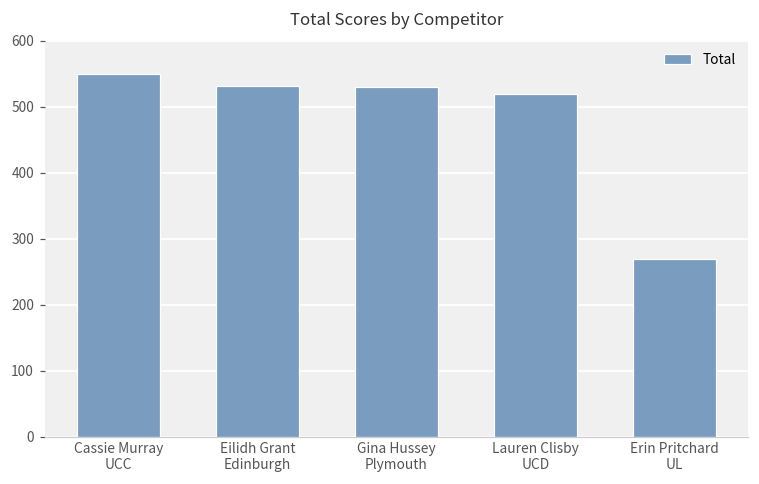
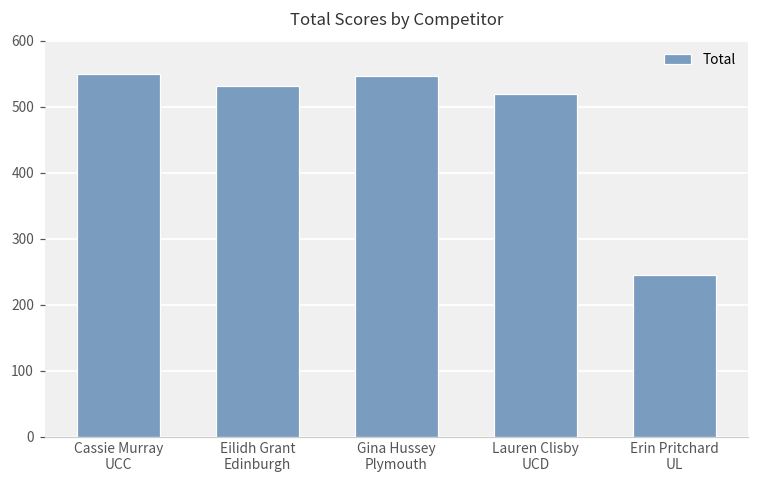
Gina Hussey Plymouth: 530 -> 550
Erin Pritchard UL: 270 -> 250
